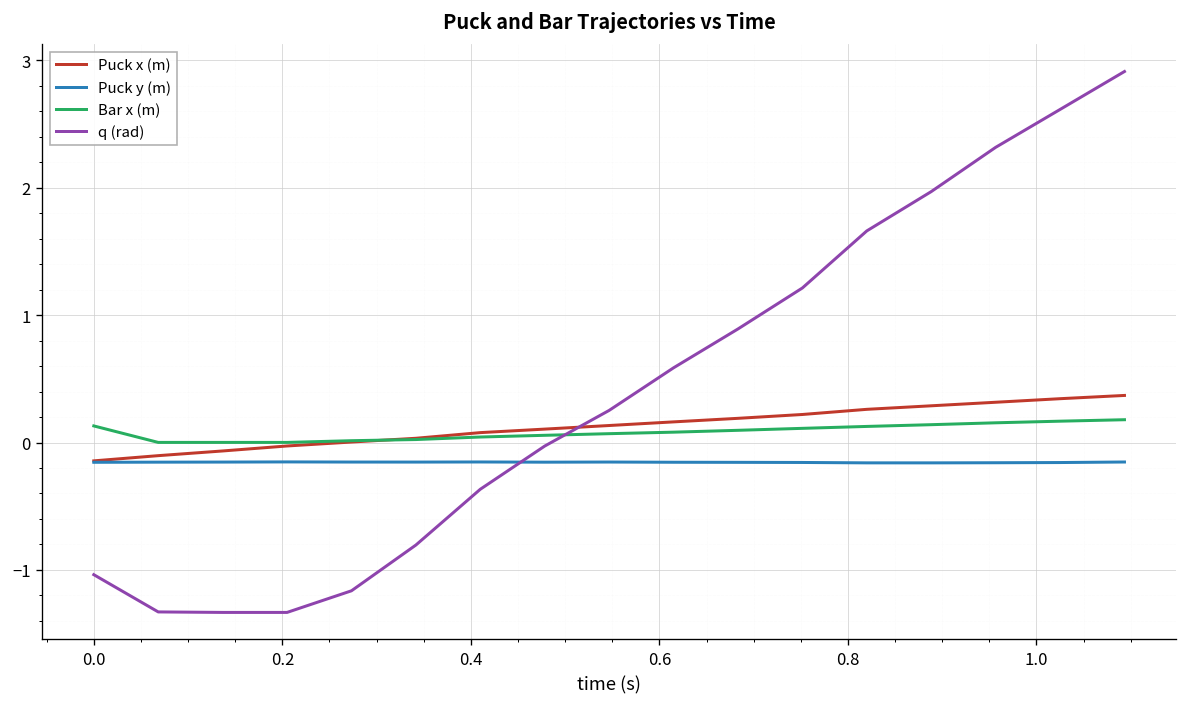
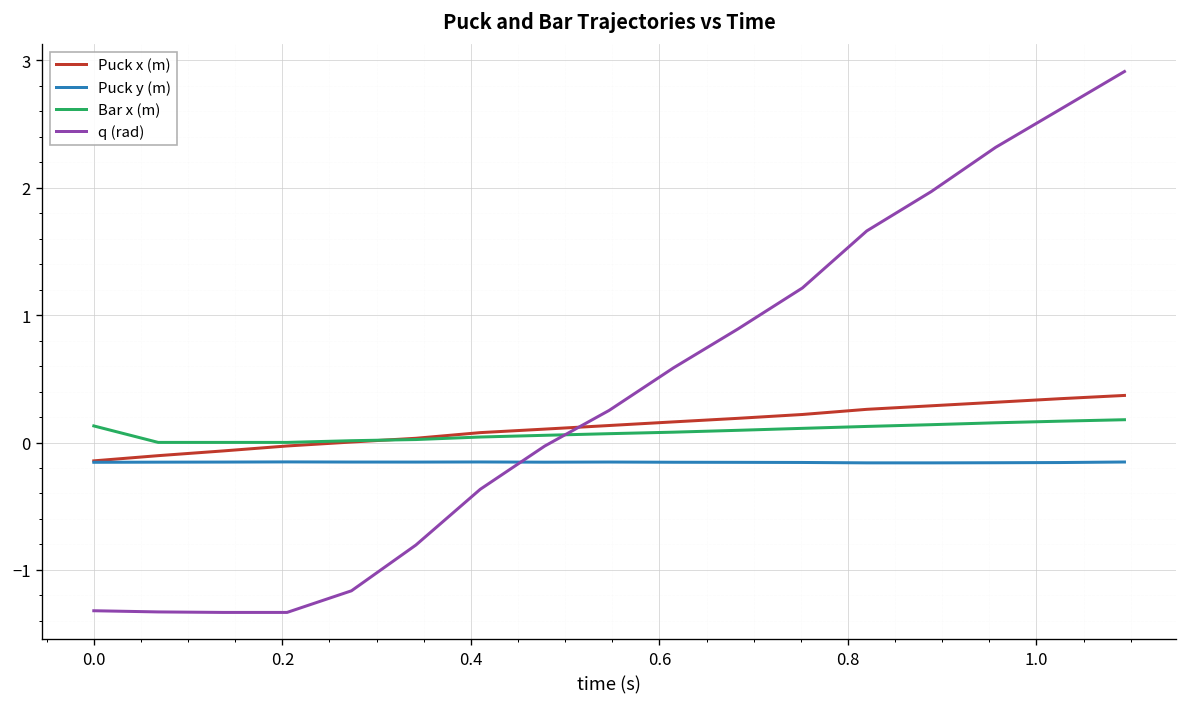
q (rad), 0.0: -1.04 -> -1.32
